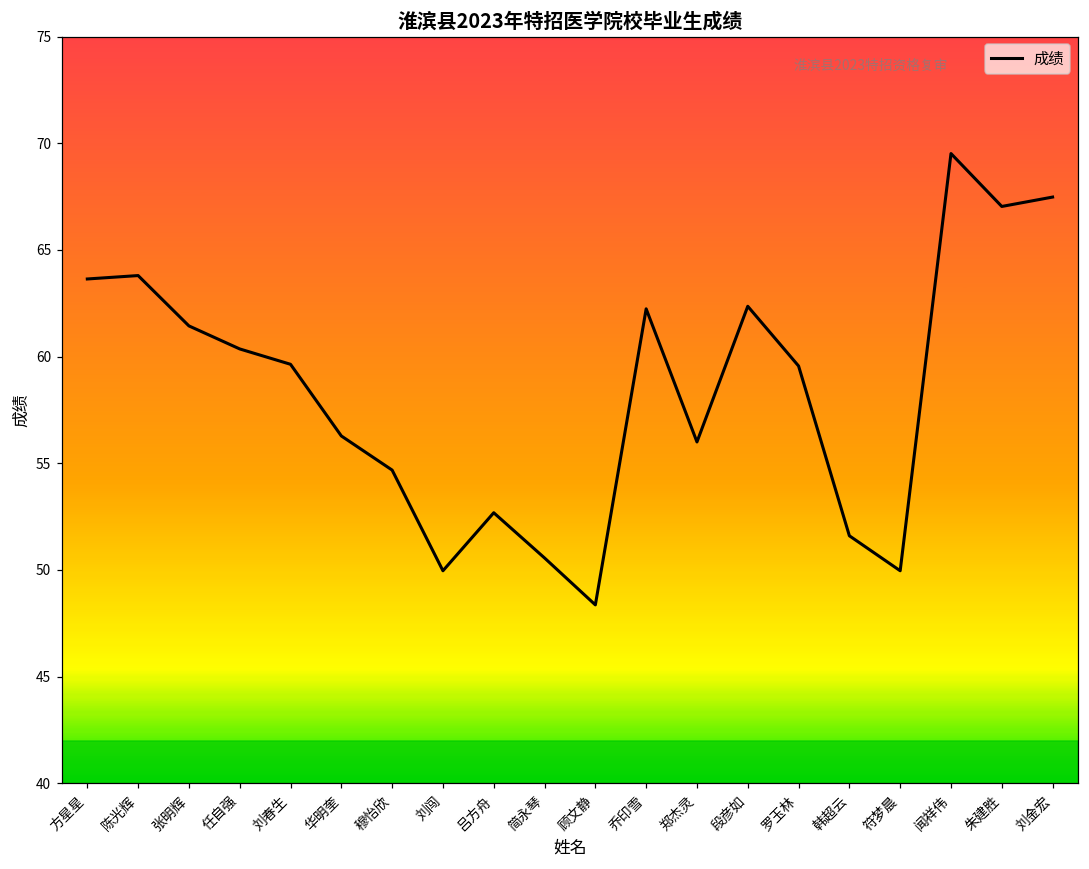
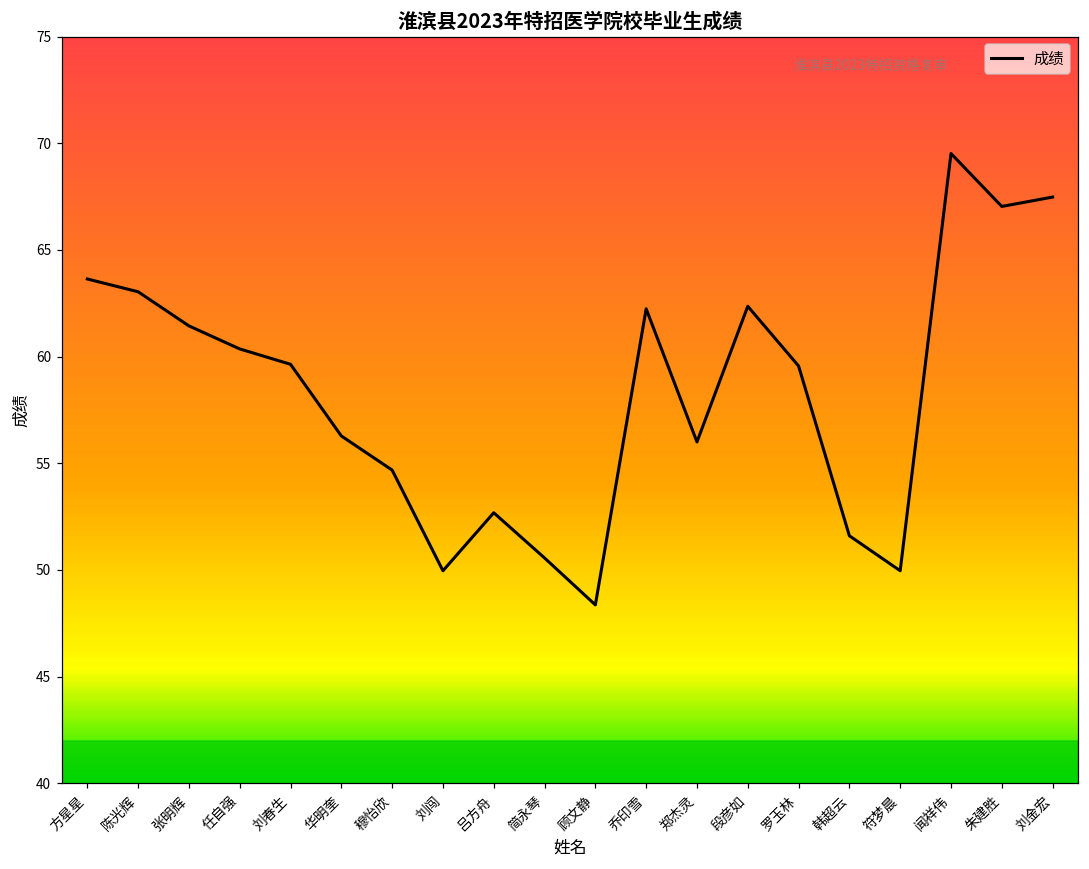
陈光辉: 63.8 -> 63.0
